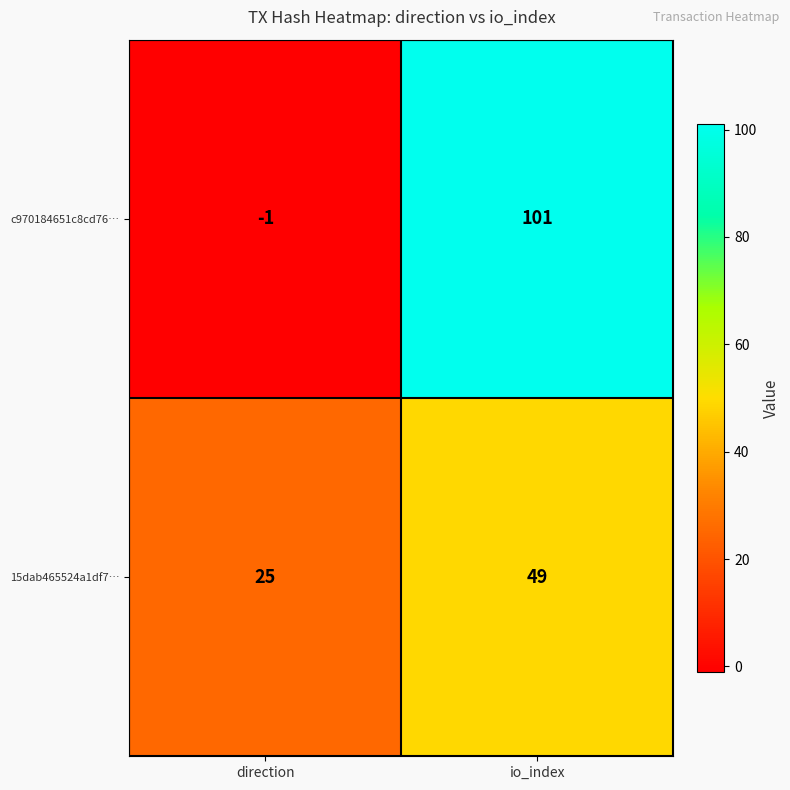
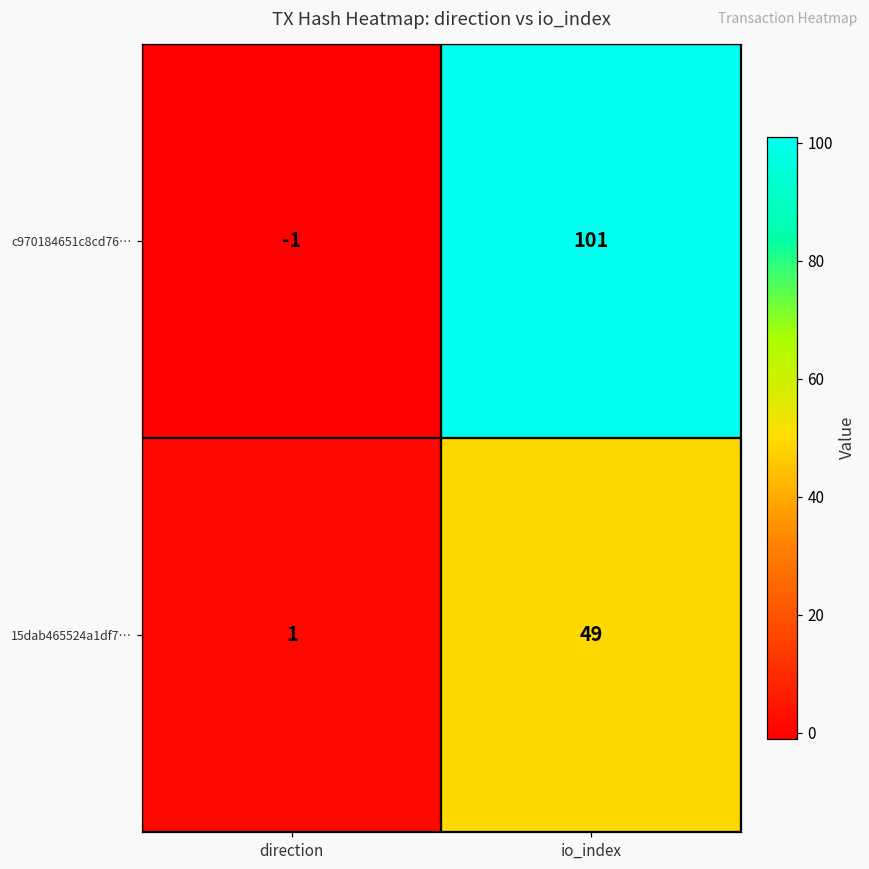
15dab465524a1df7…, direction: 25 -> 1
